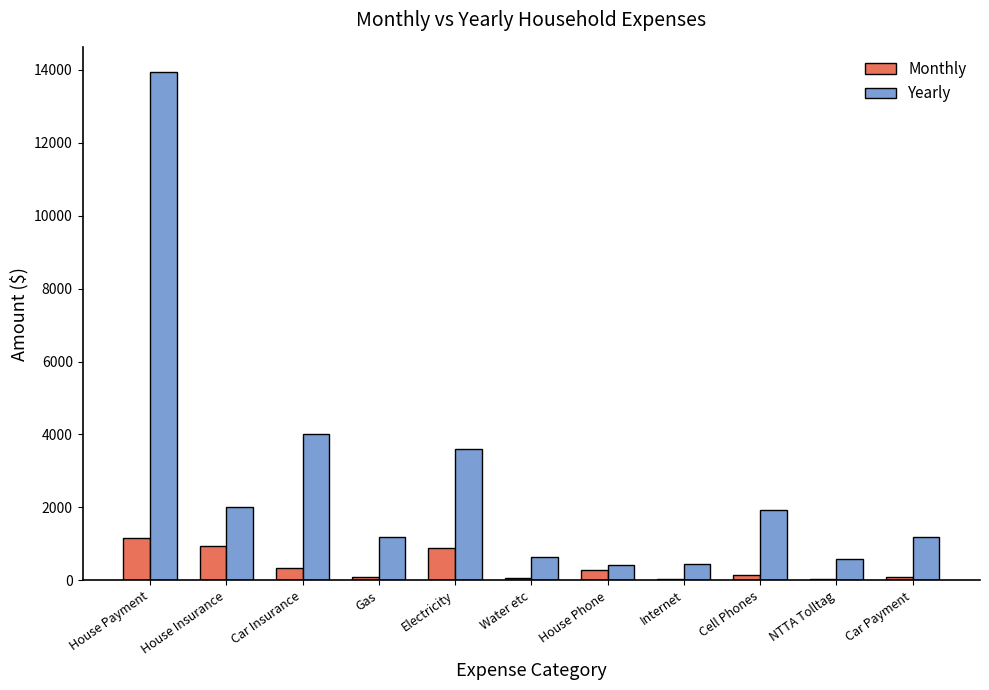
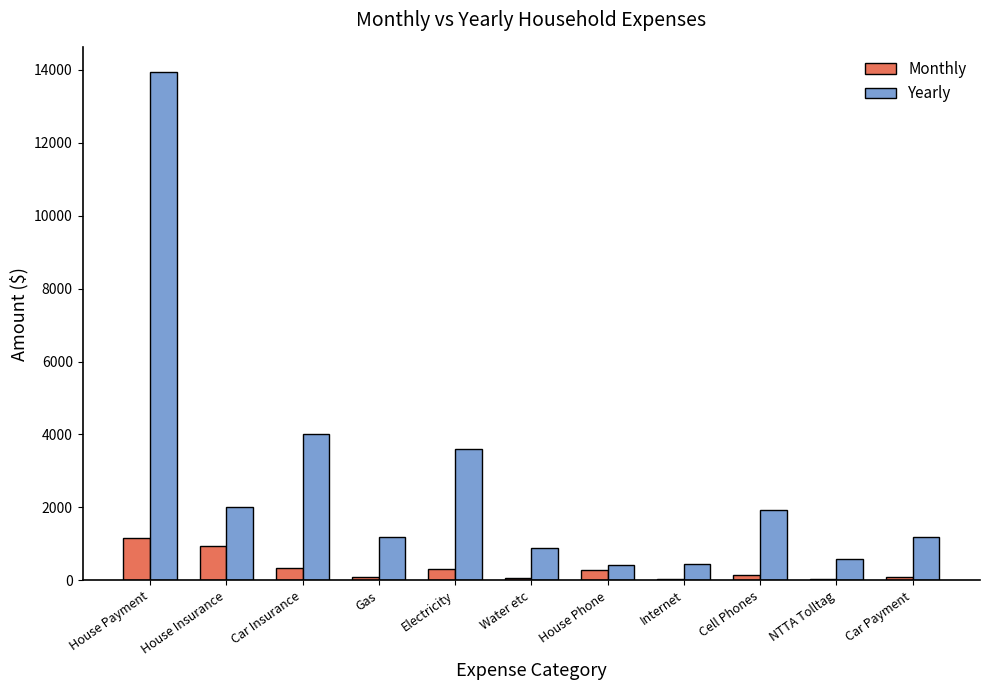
Monthly, Electricity: 900 -> 300
Yearly, Water etc: 700 -> 900
